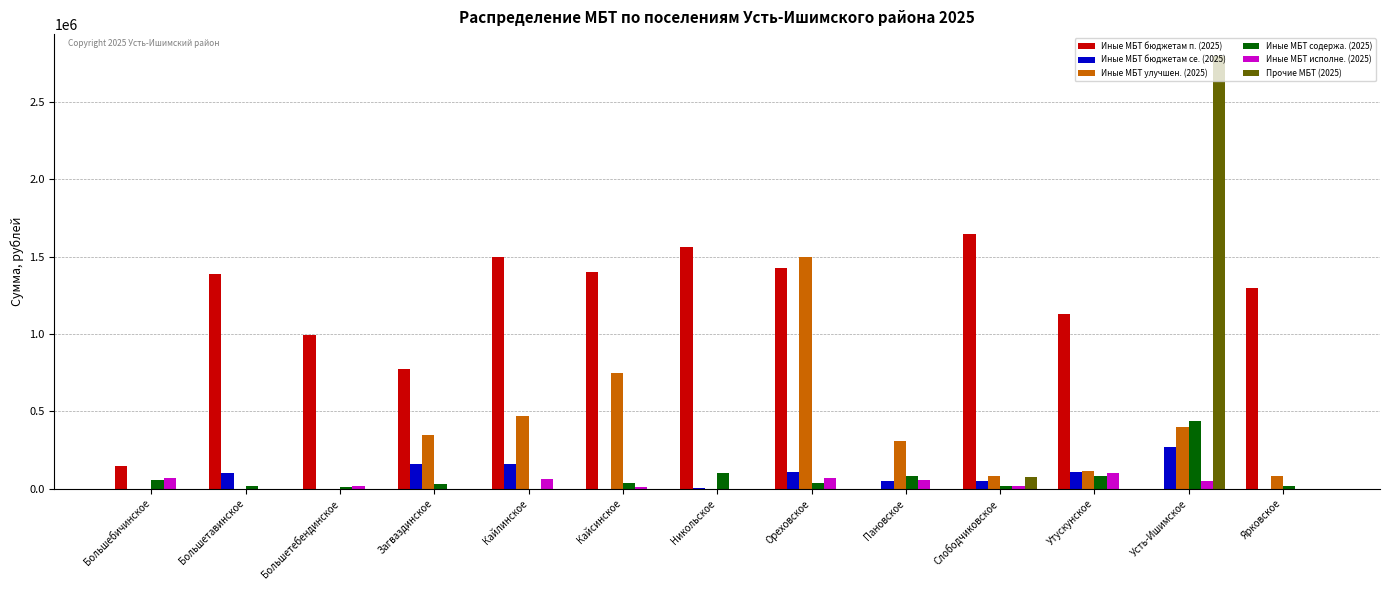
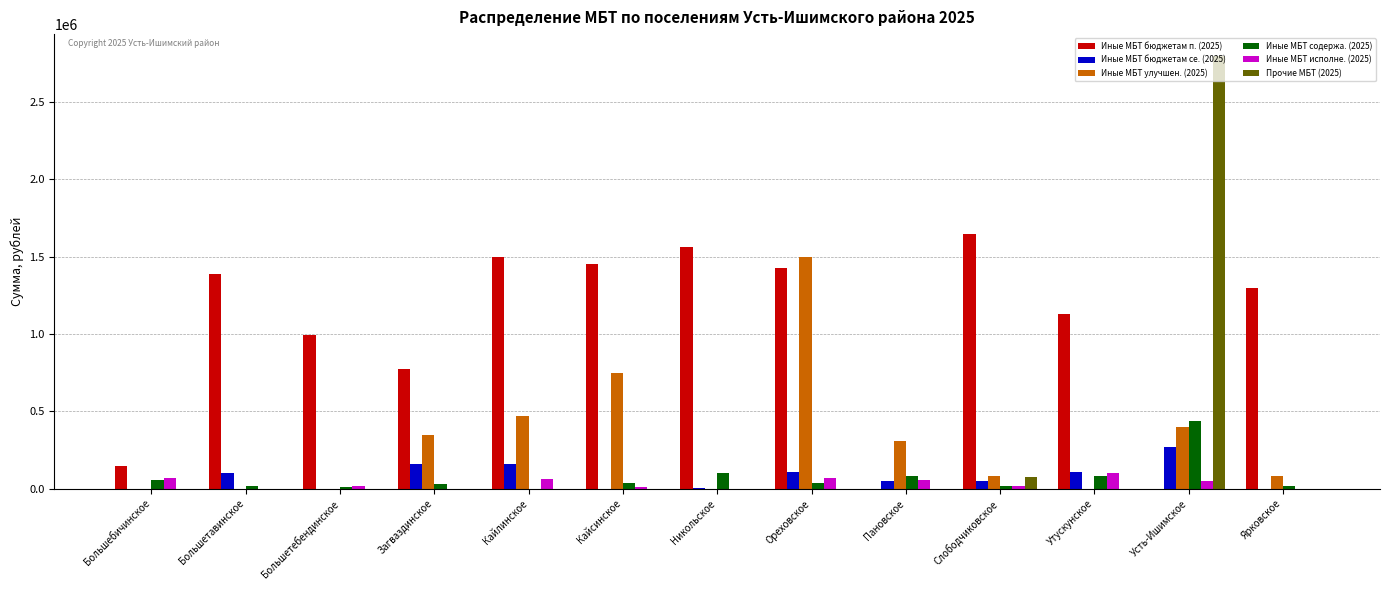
Иные МБТ бюджетам п. (2025), Кайсинское: 1400000 -> 1450000
Иные МБТ улучшен. (2025), Утускунское: 110000 -> 0
